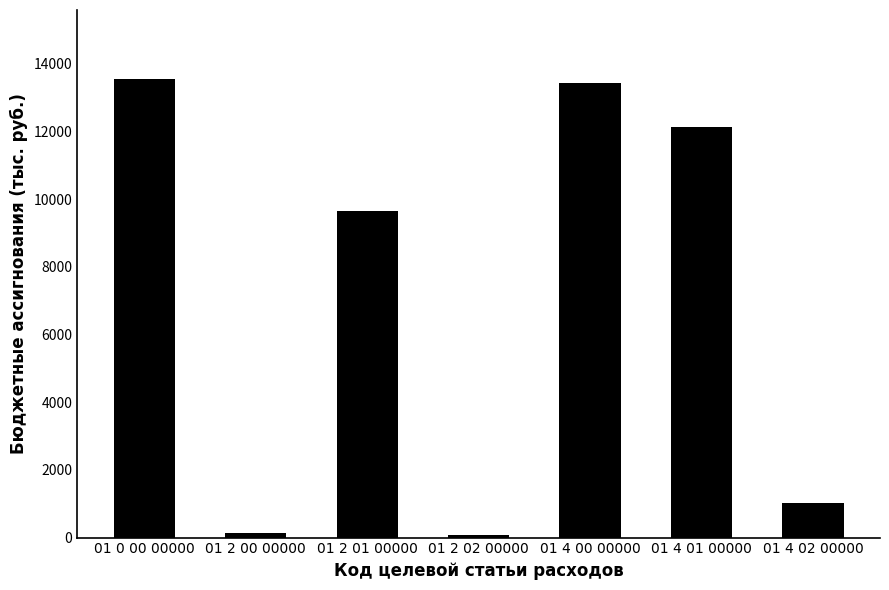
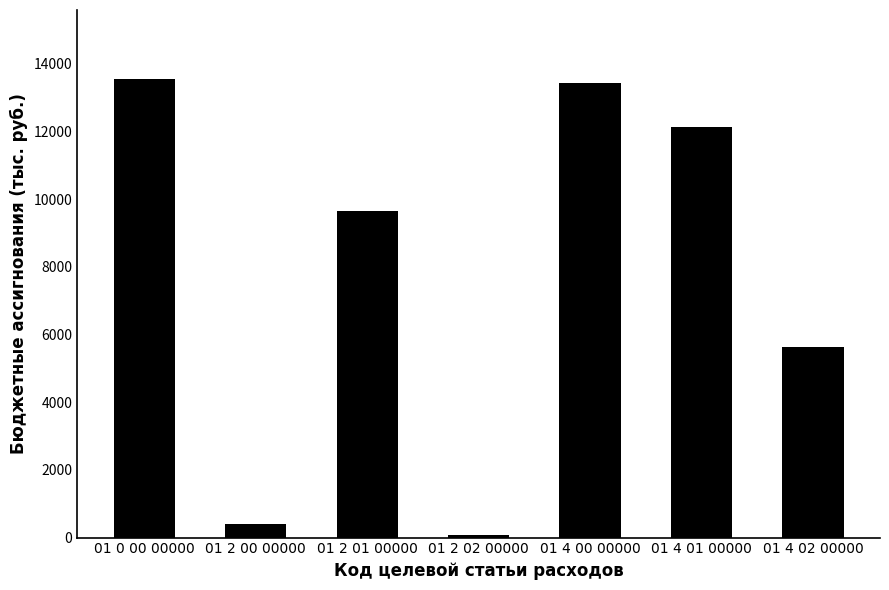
01 2 00 00000: 100 -> 400
01 4 02 00000: 1000 -> 5600
